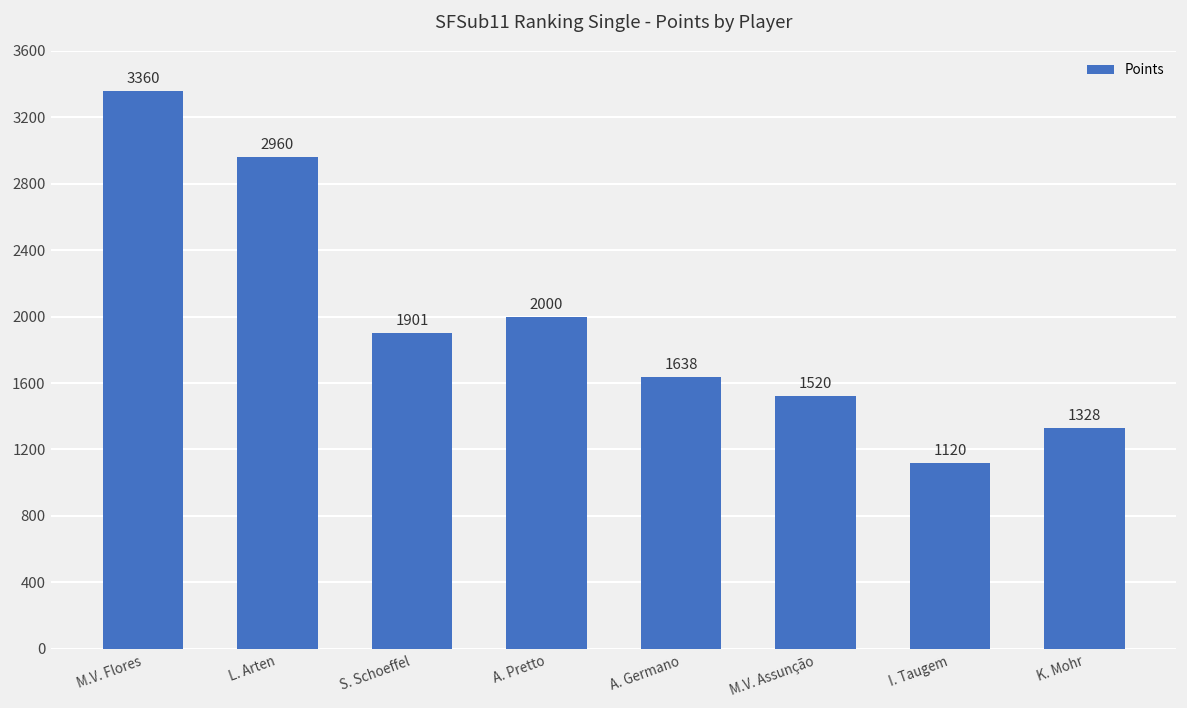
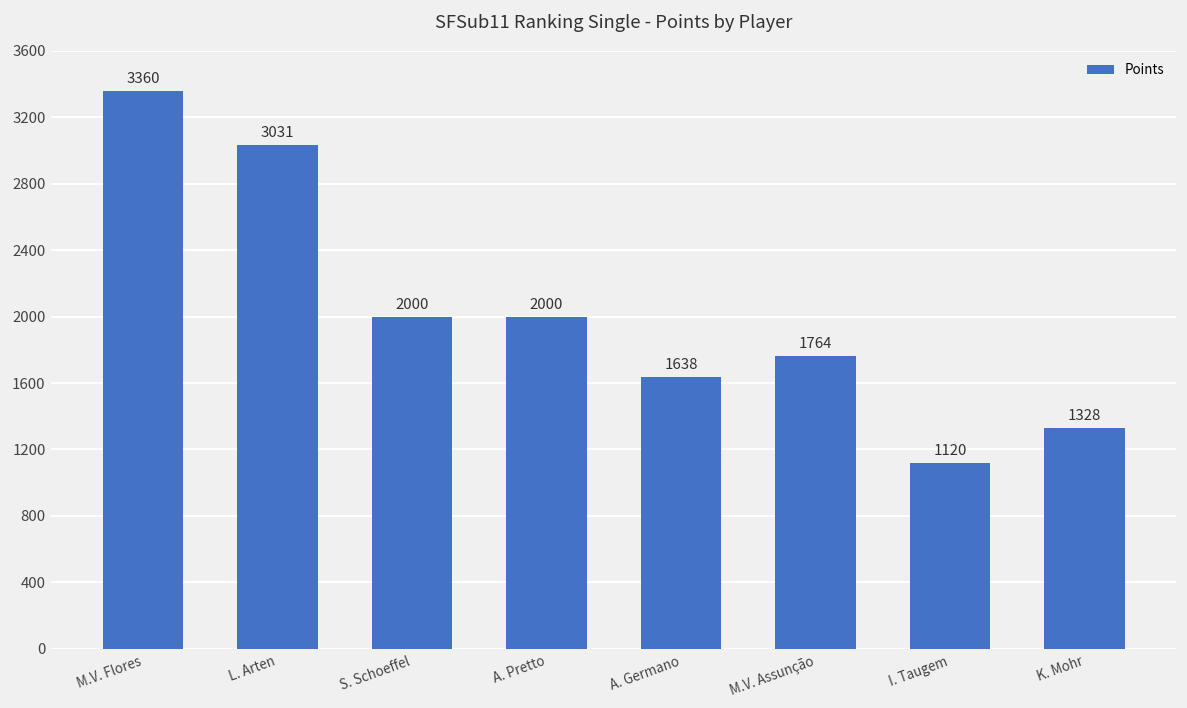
L. Arten: 2960 -> 3031
S. Schoeffel: 1901 -> 2000
M.V. Assunção: 1520 -> 1764
